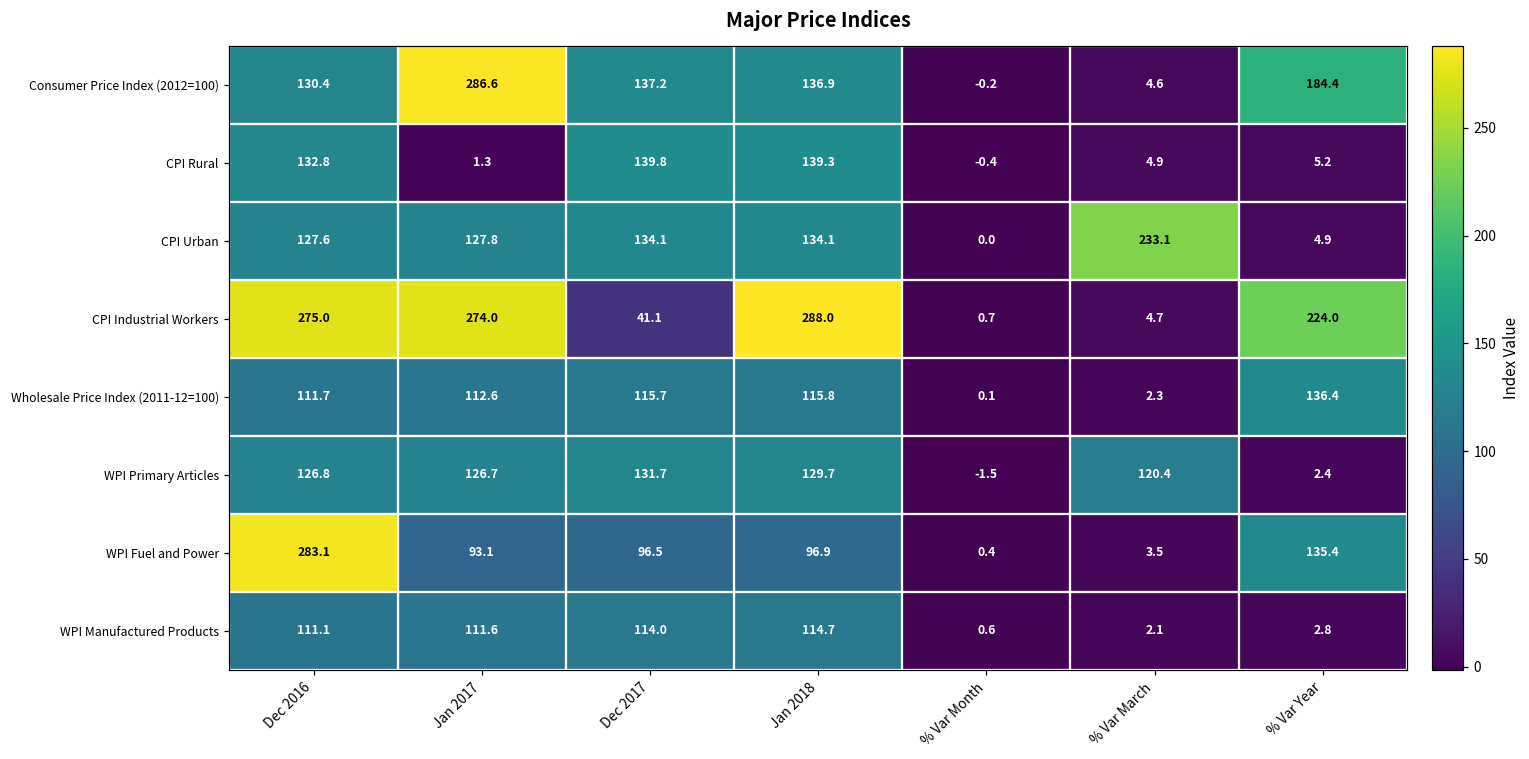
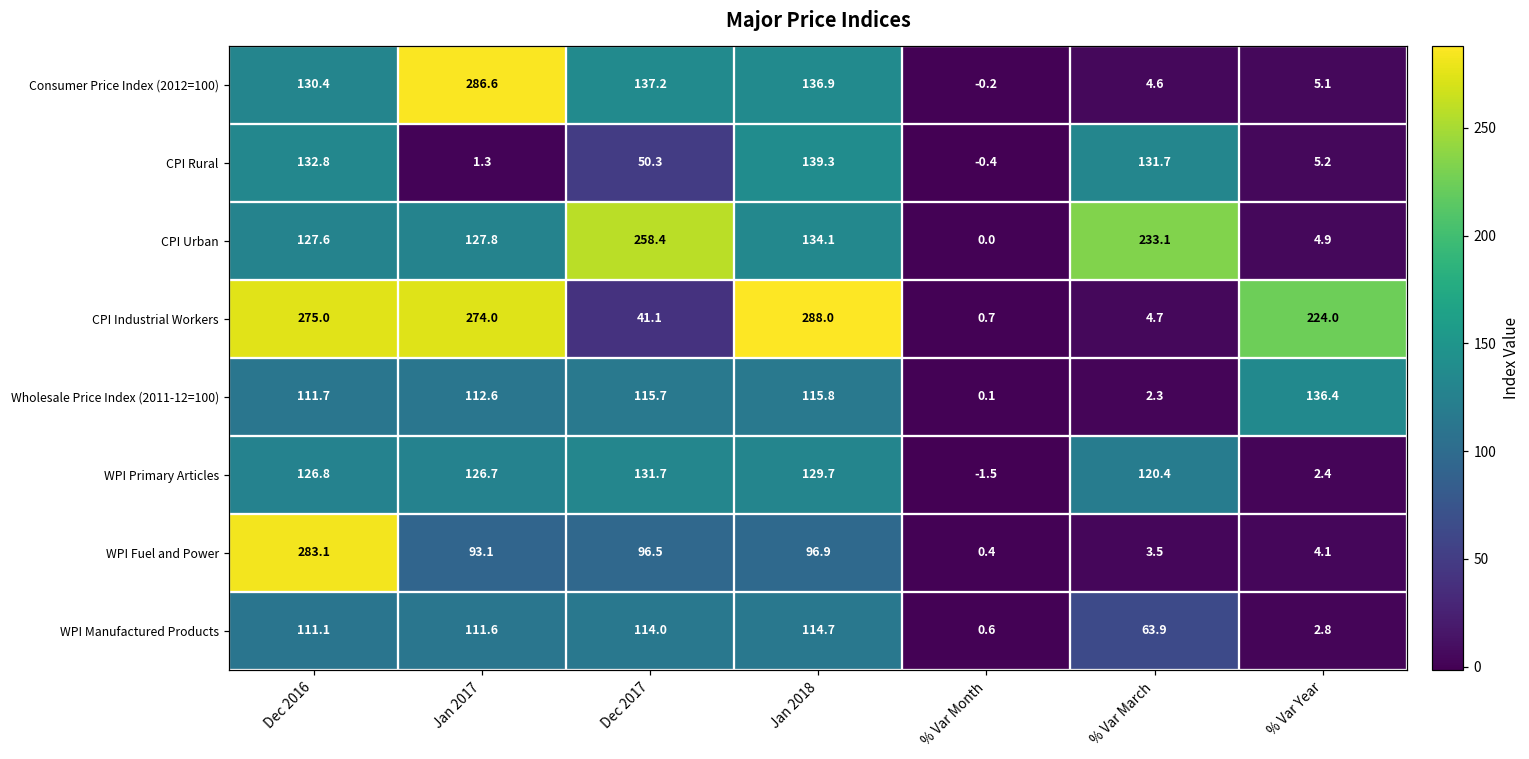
Consumer Price Index (2012=100), % Var Year: 184.4 -> 5.1
CPI Rural, Dec 2017: 139.8 -> 50.3
CPI Rural, % Var March: 4.9 -> 131.7
CPI Urban, Dec 2017: 134.1 -> 258.4
WPI Fuel and Power, % Var Year: 135.4 -> 4.1
WPI Manufactured Products, % Var March: 2.1 -> 63.9
